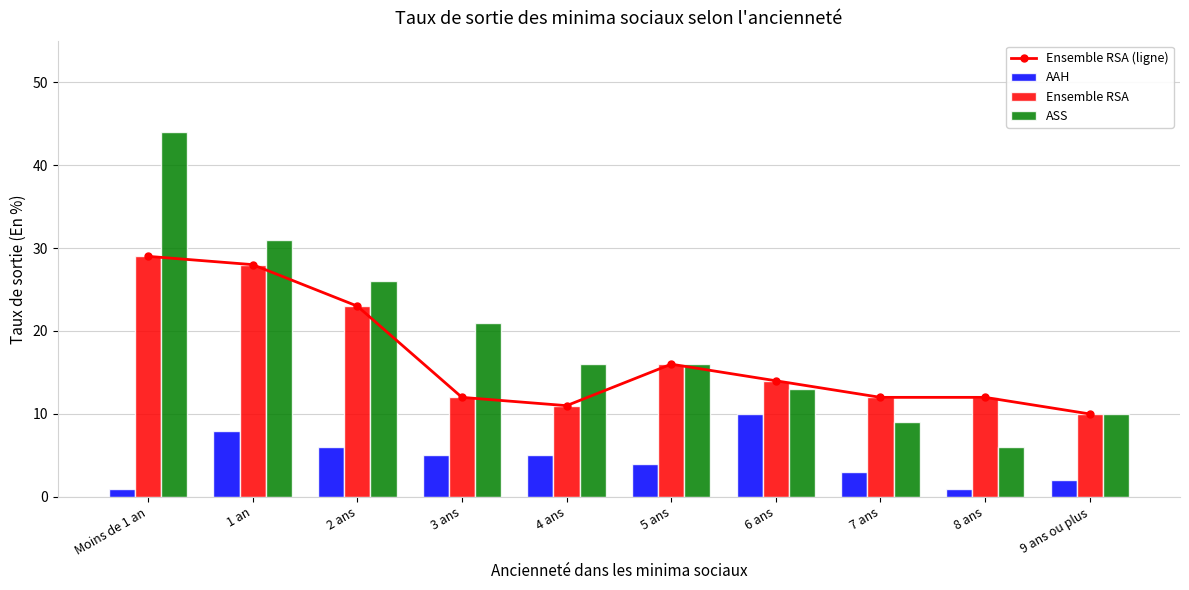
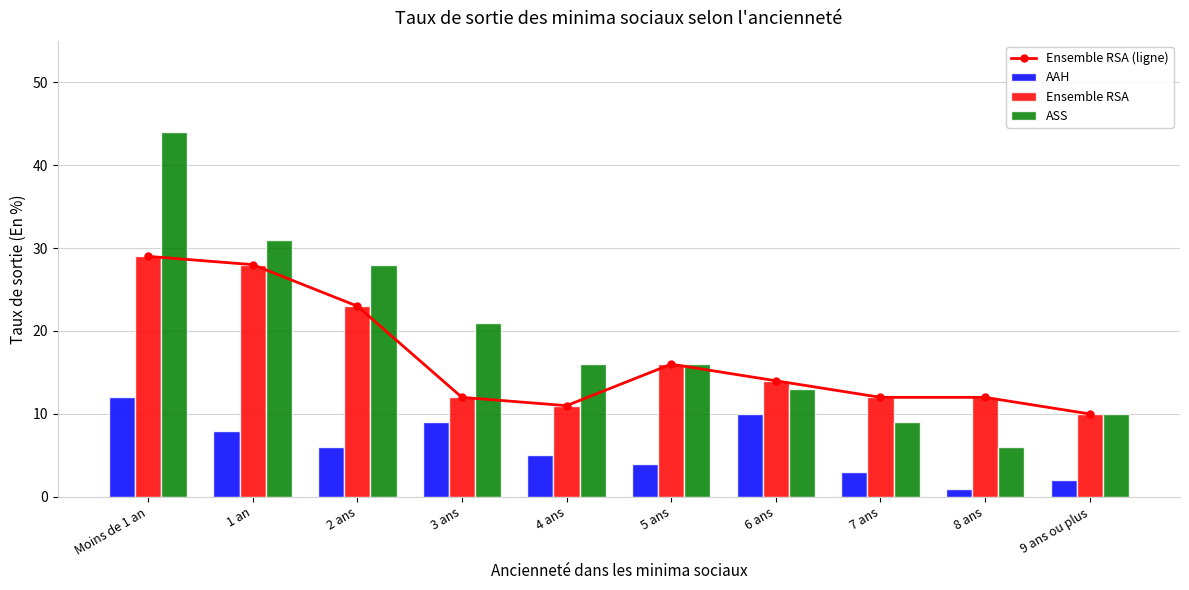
AAH, Moins de 1 an: 1 -> 12
ASS, 2 ans: 26 -> 28
AAH, 3 ans: 5 -> 9
